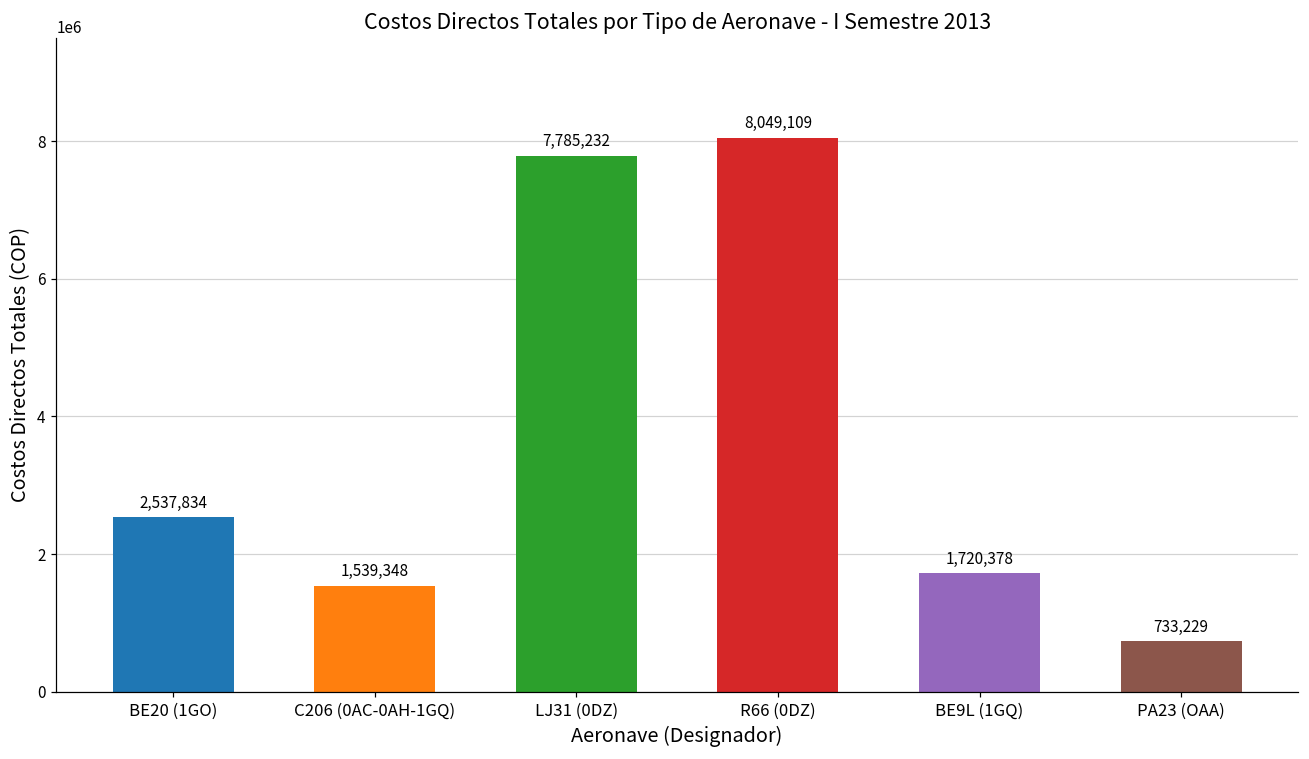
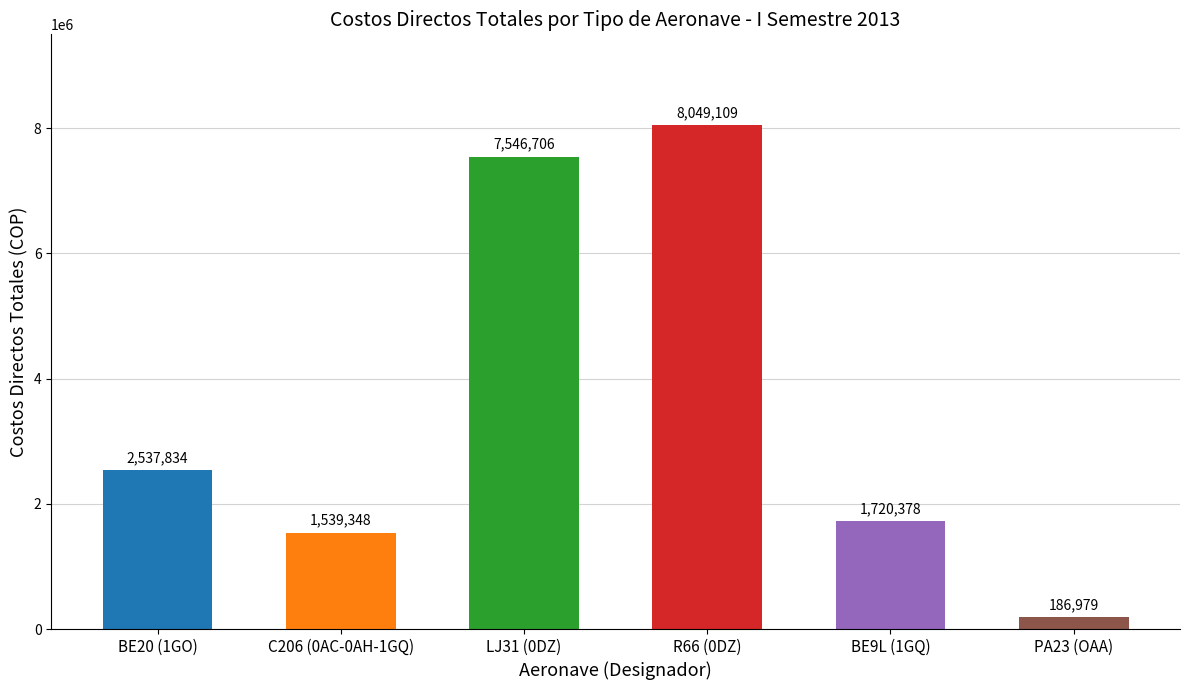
LJ31 (0DZ): 7,785,232 -> 7,546,706
PA23 (OAA): 733,229 -> 186,979
